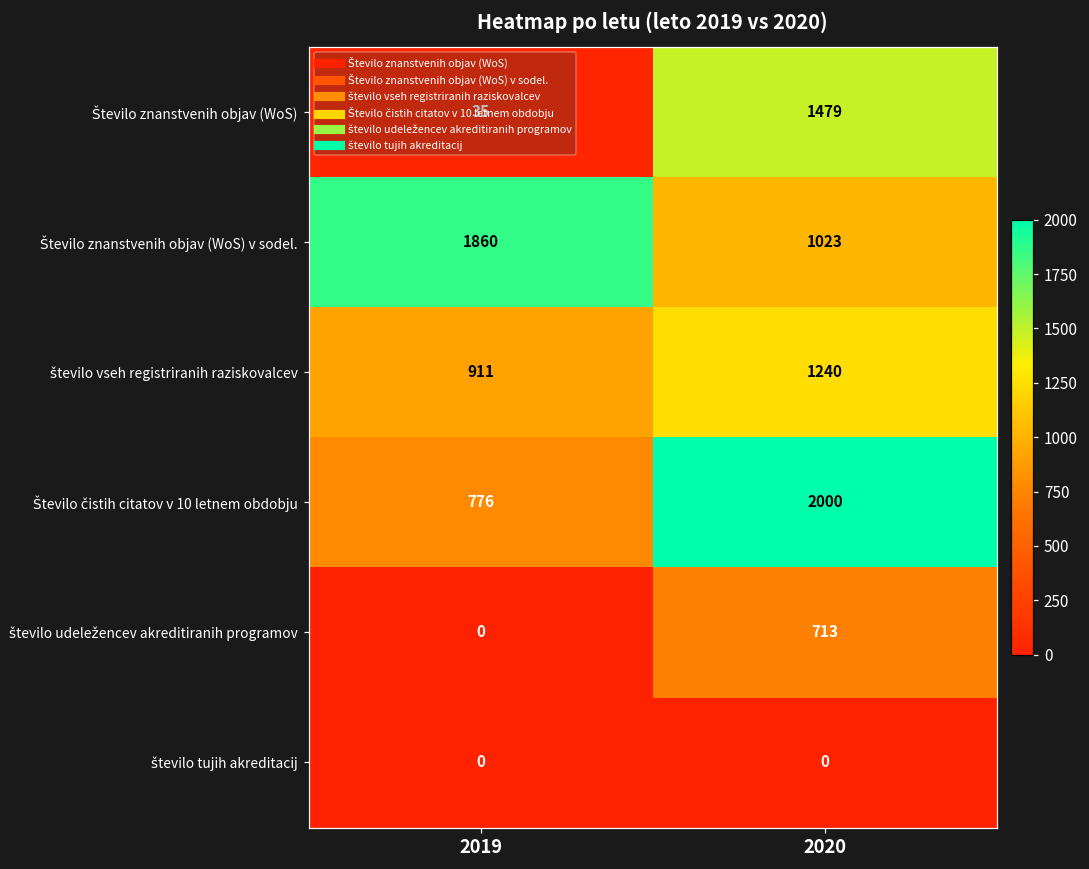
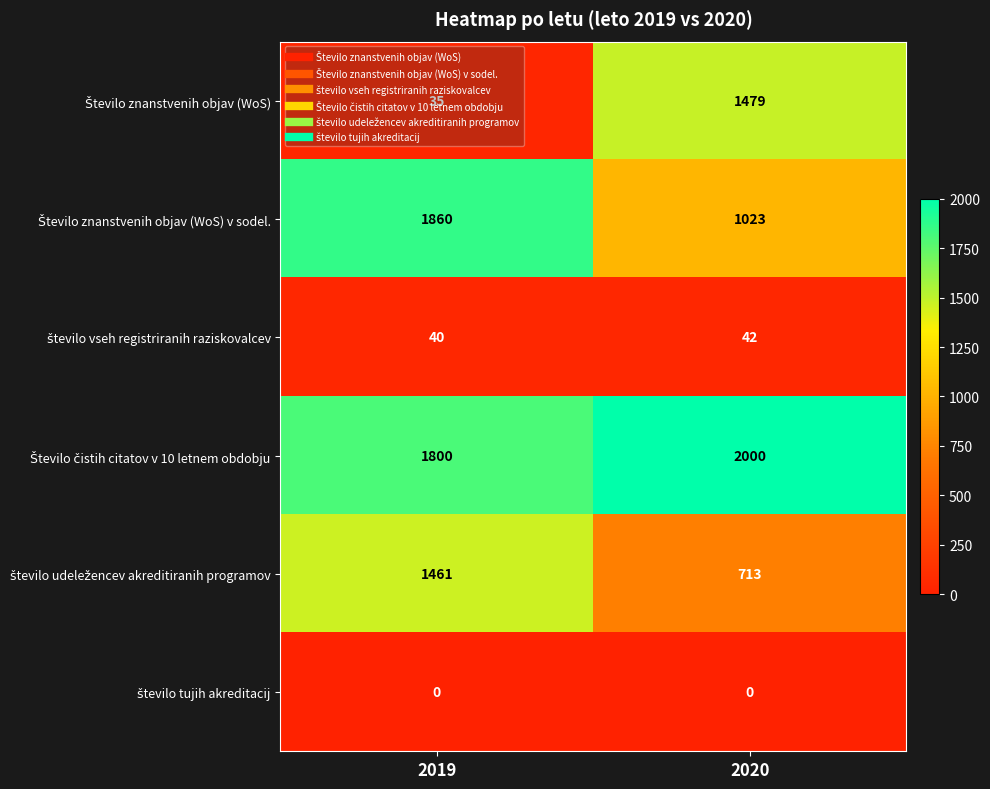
število vseh registriranih raziskovalcev, 2019: 911 -> 40
število vseh registriranih raziskovalcev, 2020: 1240 -> 42
Število čistih citatov v 10 letnem obdobju, 2019: 776 -> 1800
število udeležencev akreditiranih programov, 2019: 0 -> 1461
